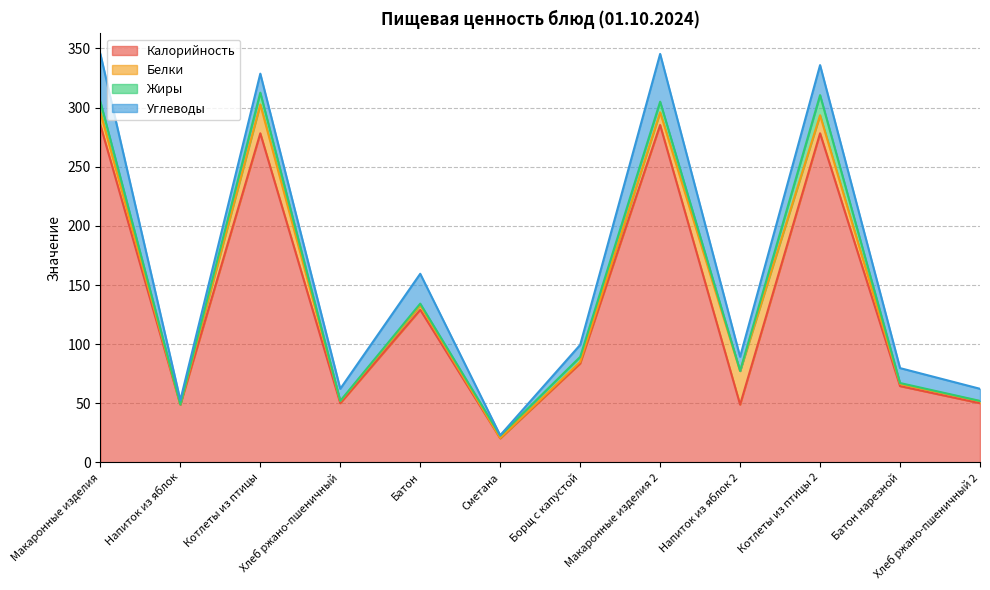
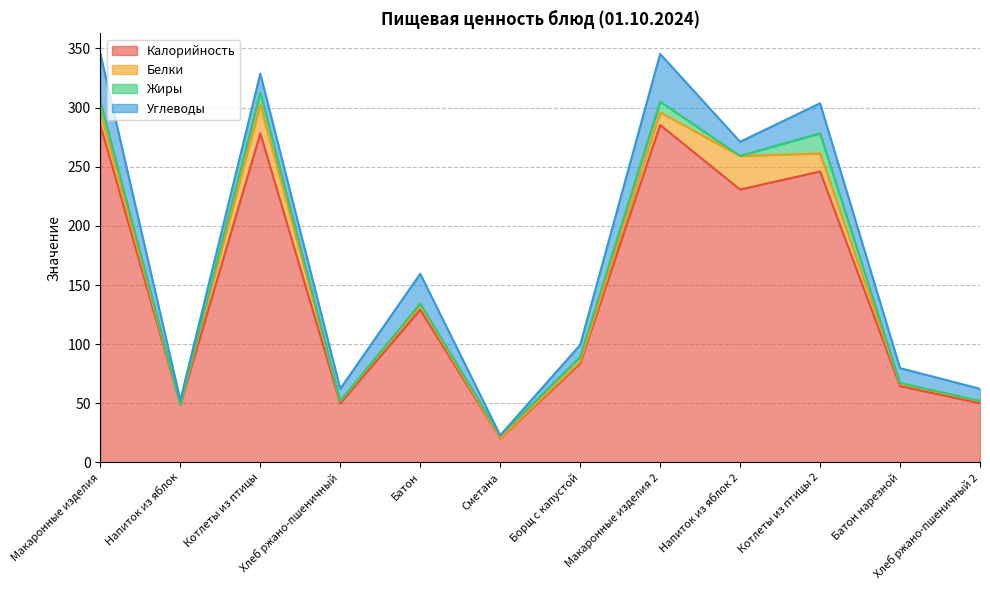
Калорийность, Напиток из яблок 2: 49 -> 231
Калорийность, Котлеты из птицы 2: 278 -> 246
